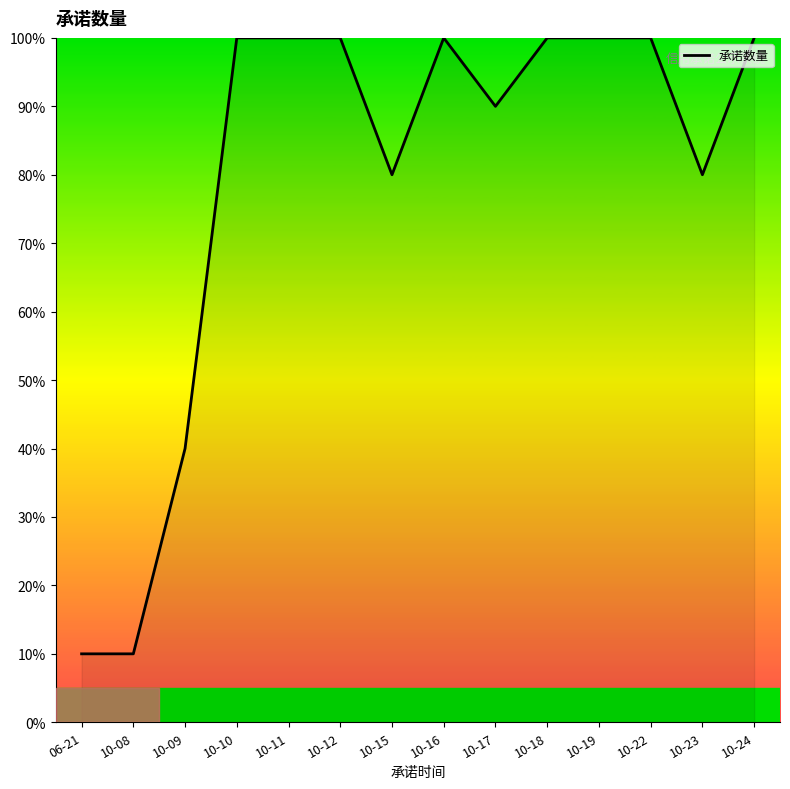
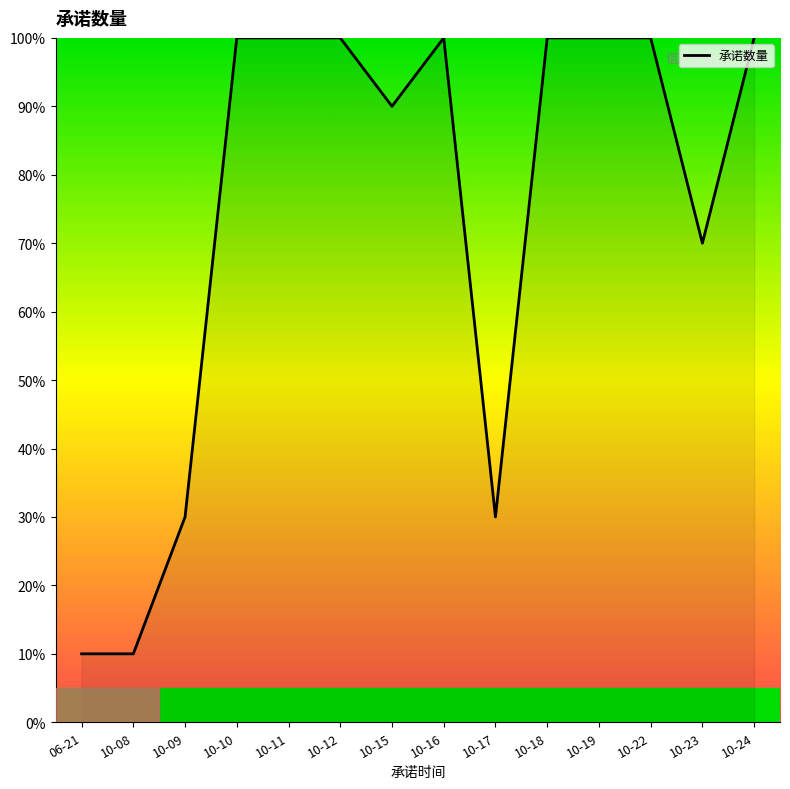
10-09: 40% -> 30%
10-15: 80% -> 90%
10-17: 90% -> 30%
10-23: 80% -> 70%
